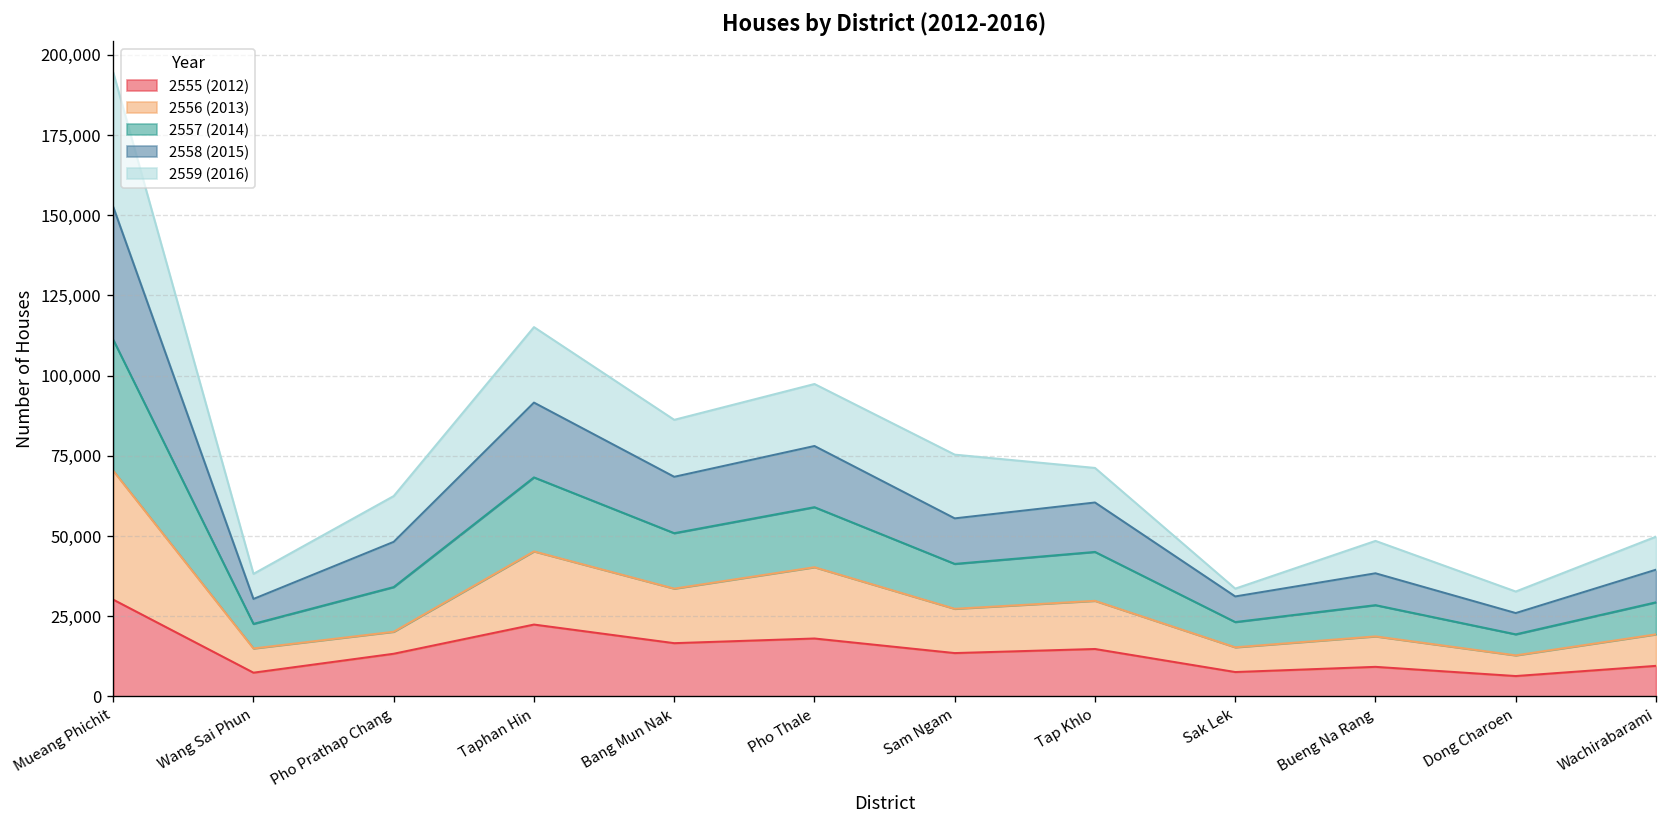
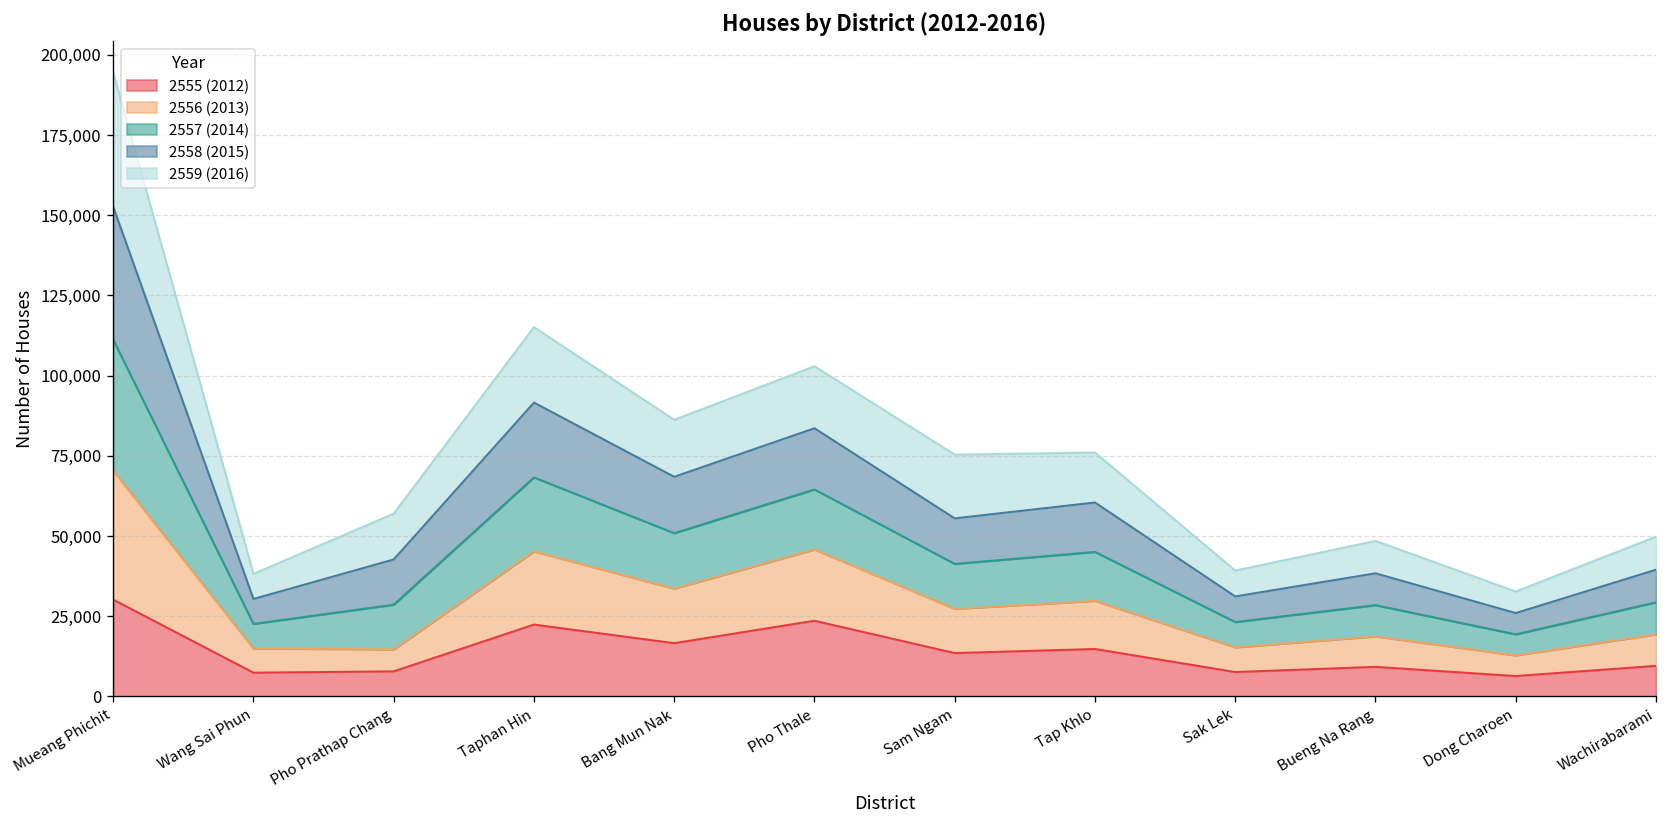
2555 (2012), Pho Prathap Chang: 13,000 -> 8,000
2555 (2012), Pho Thale: 18,000 -> 24,000
2559 (2016), Tap Khlo: 11,000 -> 16,000
2559 (2016), Sak Lek: 2,000 -> 8,000
